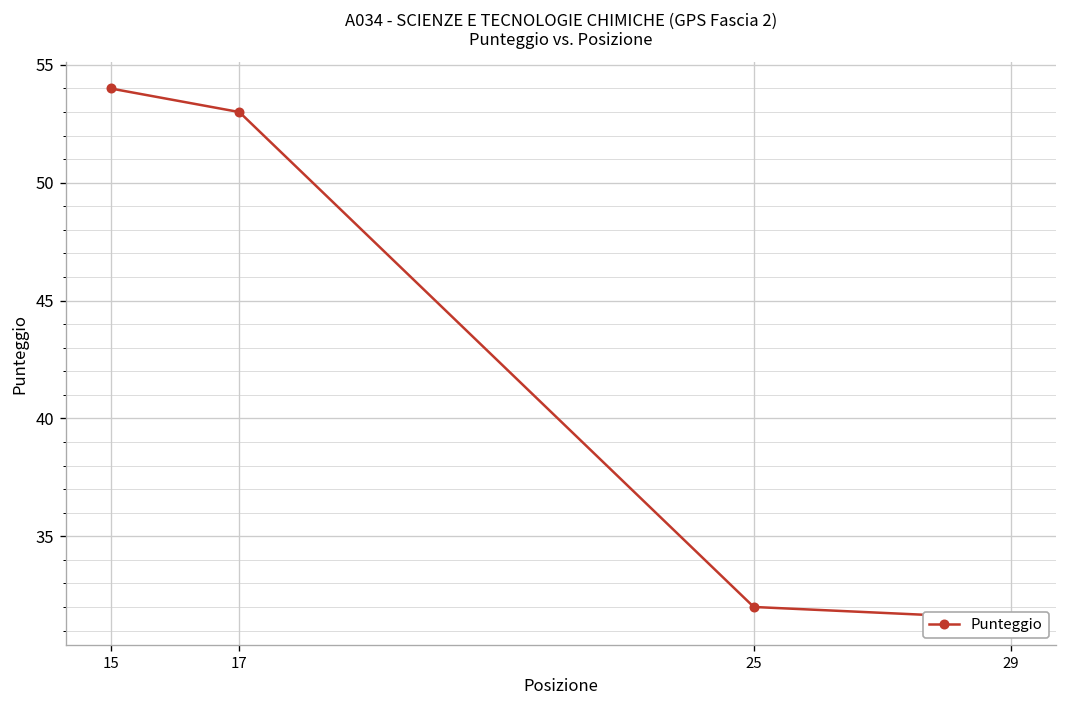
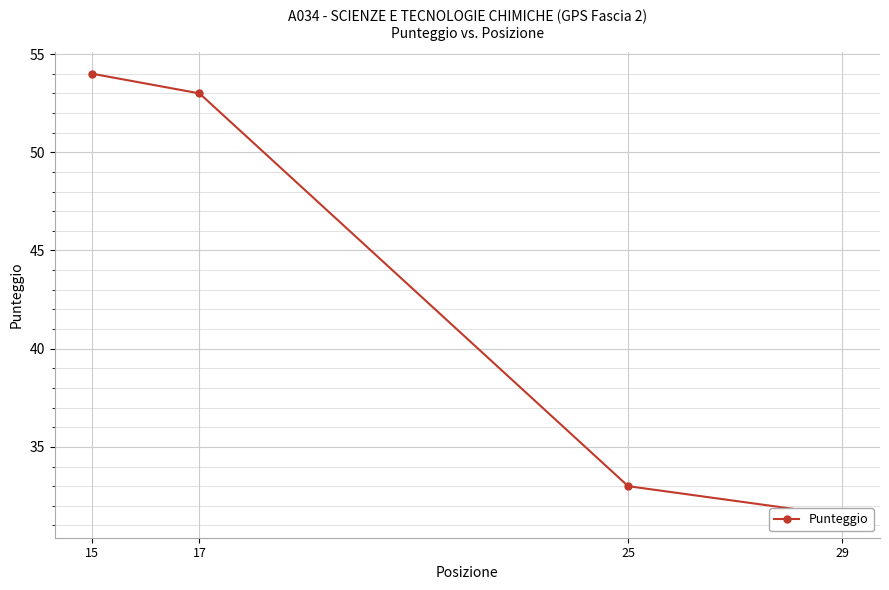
25: 32 -> 33
